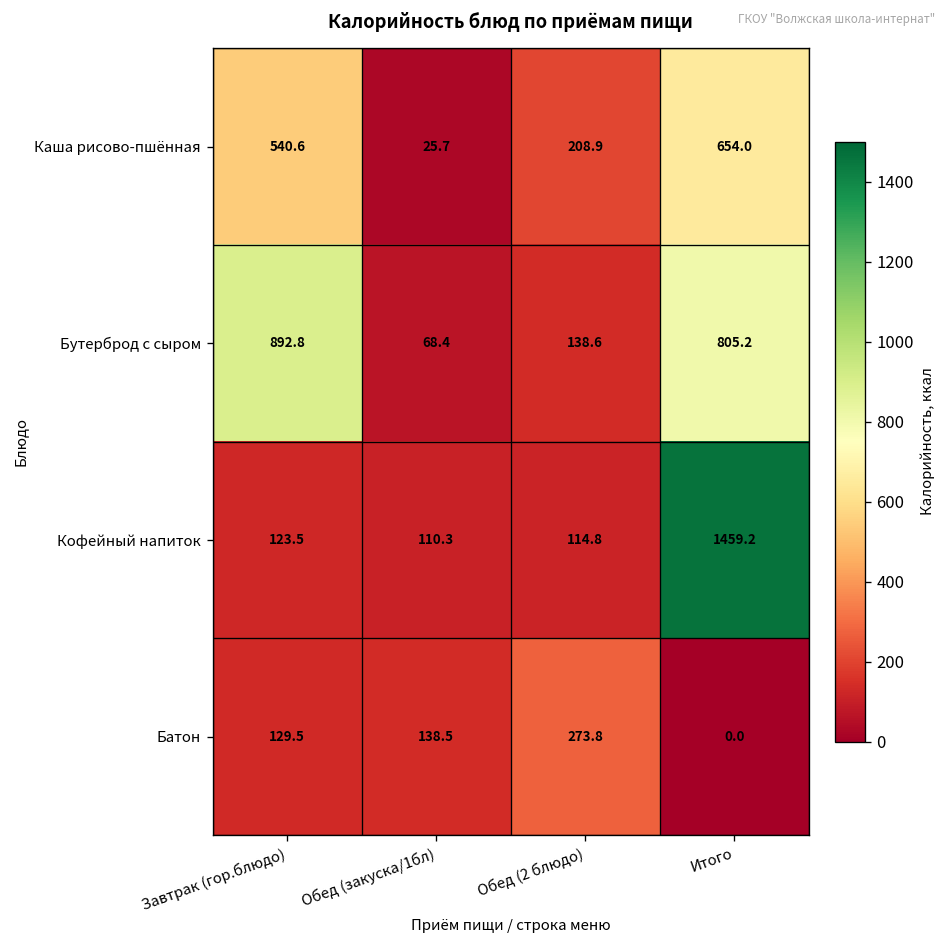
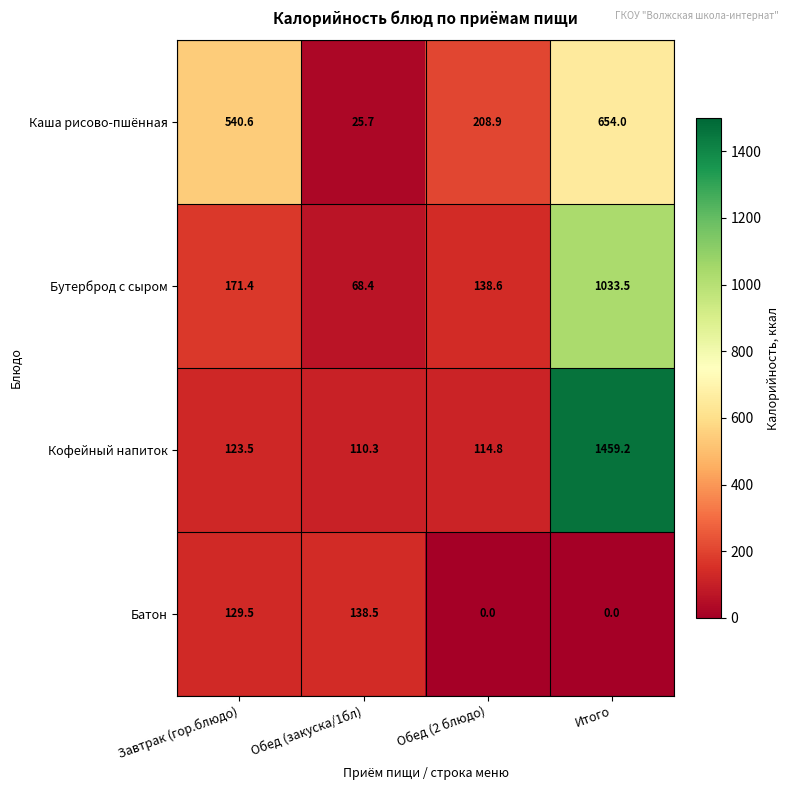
Бутерброд с сыром, Завтрак (гор.блюдо): 892.8 -> 171.4
Бутерброд с сыром, Итого: 805.2 -> 1033.5
Батон, Обед (2 блюдо): 273.8 -> 0.0
